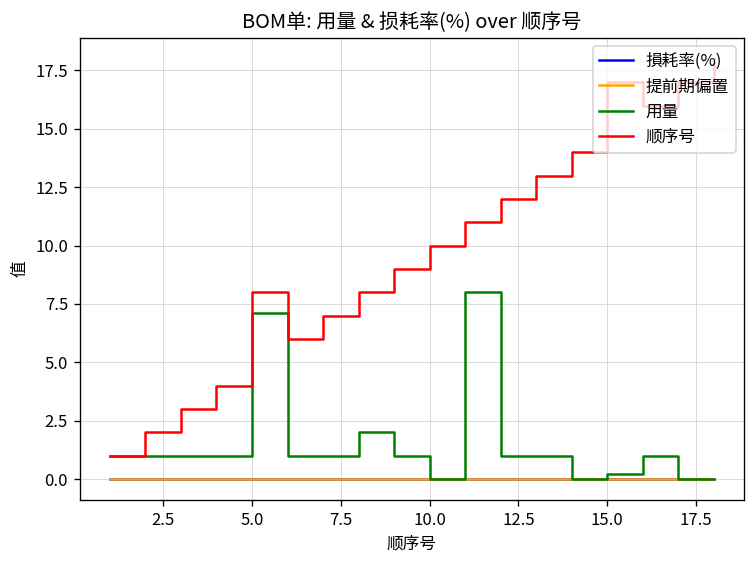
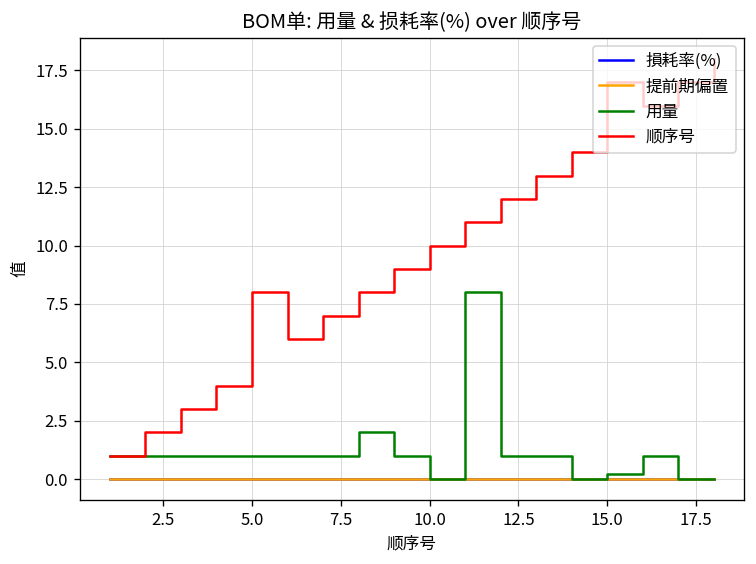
用量, 5.0: 7.1 -> 1.0
